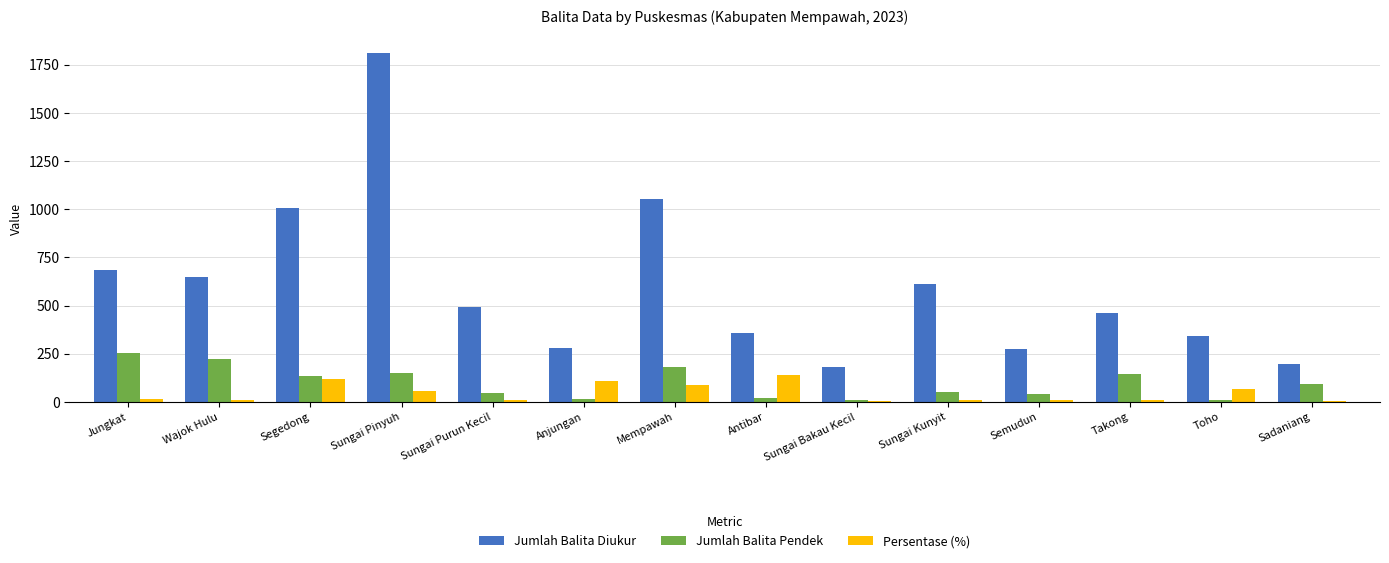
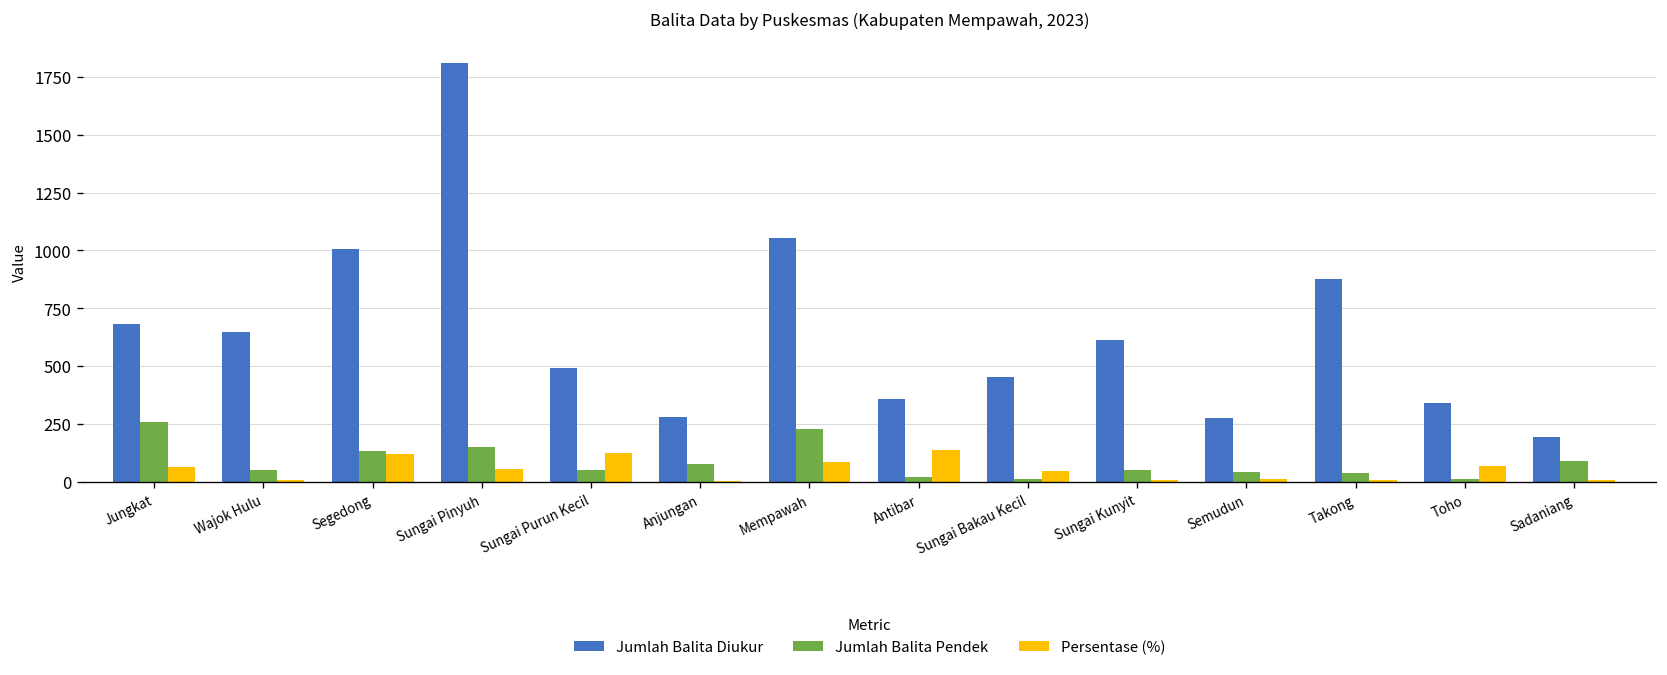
Persentase (%), Jungkat: 10 -> 60
Jumlah Balita Pendek, Wajok Hulu: 220 -> 50
Persentase (%), Sungai Purun Kecil: 10 -> 130
Jumlah Balita Pendek, Anjungan: 20 -> 80
Persentase (%), Anjungan: 110 -> 0
Jumlah Balita Pendek, Mempawah: 180 -> 230
Jumlah Balita Diukur, Sungai Bakau Kecil: 180 -> 450
Persentase (%), Sungai Bakau Kecil: 0 -> 50
Jumlah Balita Diukur, Takong: 460 -> 880
Jumlah Balita Pendek, Takong: 140 -> 40
